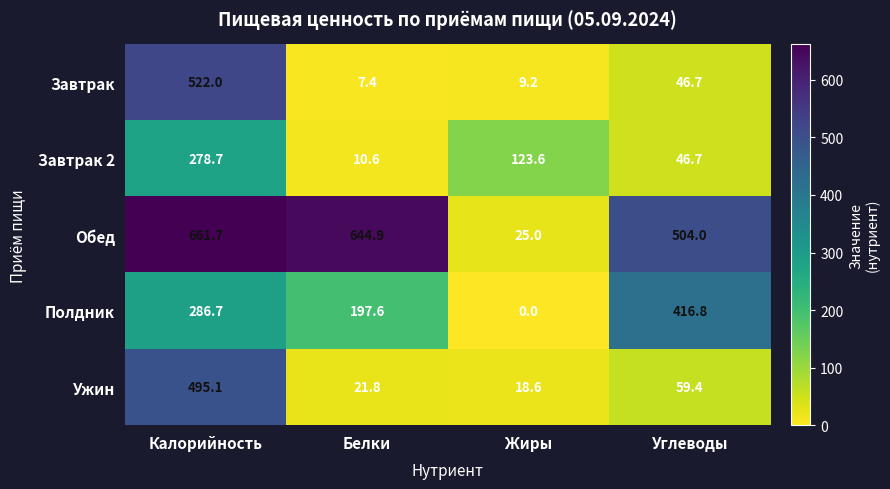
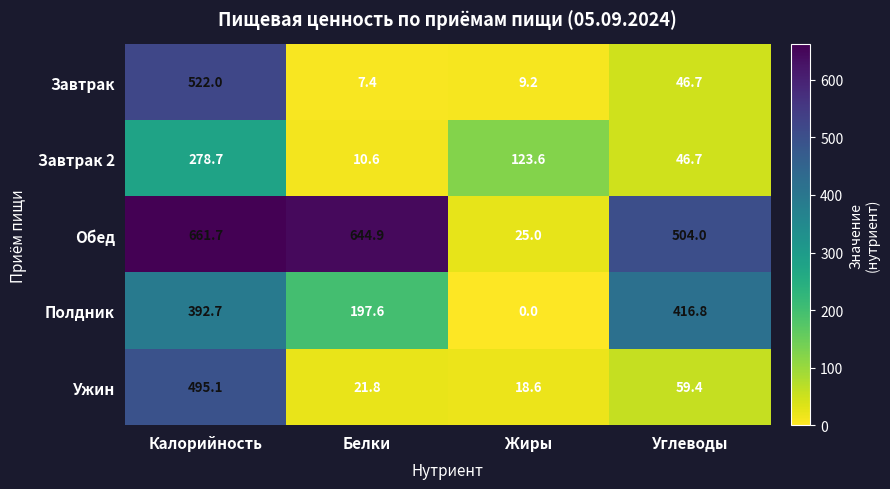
Полдник, Калорийность: 286.7 -> 392.7
